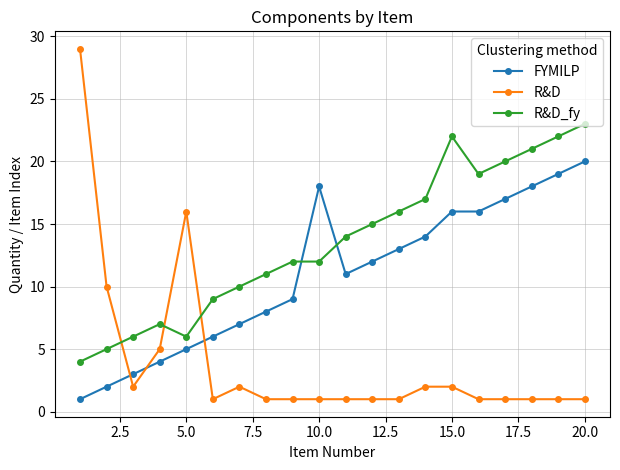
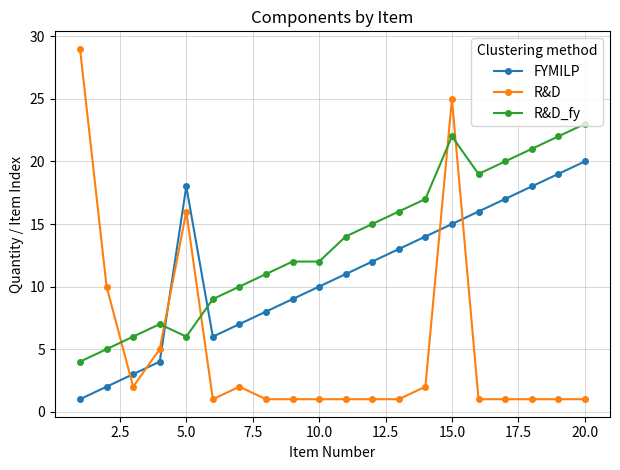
FYMILP, 5.0: 5 -> 18
FYMILP, 10.0: 18 -> 10
FYMILP, 15.0: 16 -> 15
R&D, 15.0: 2 -> 25
